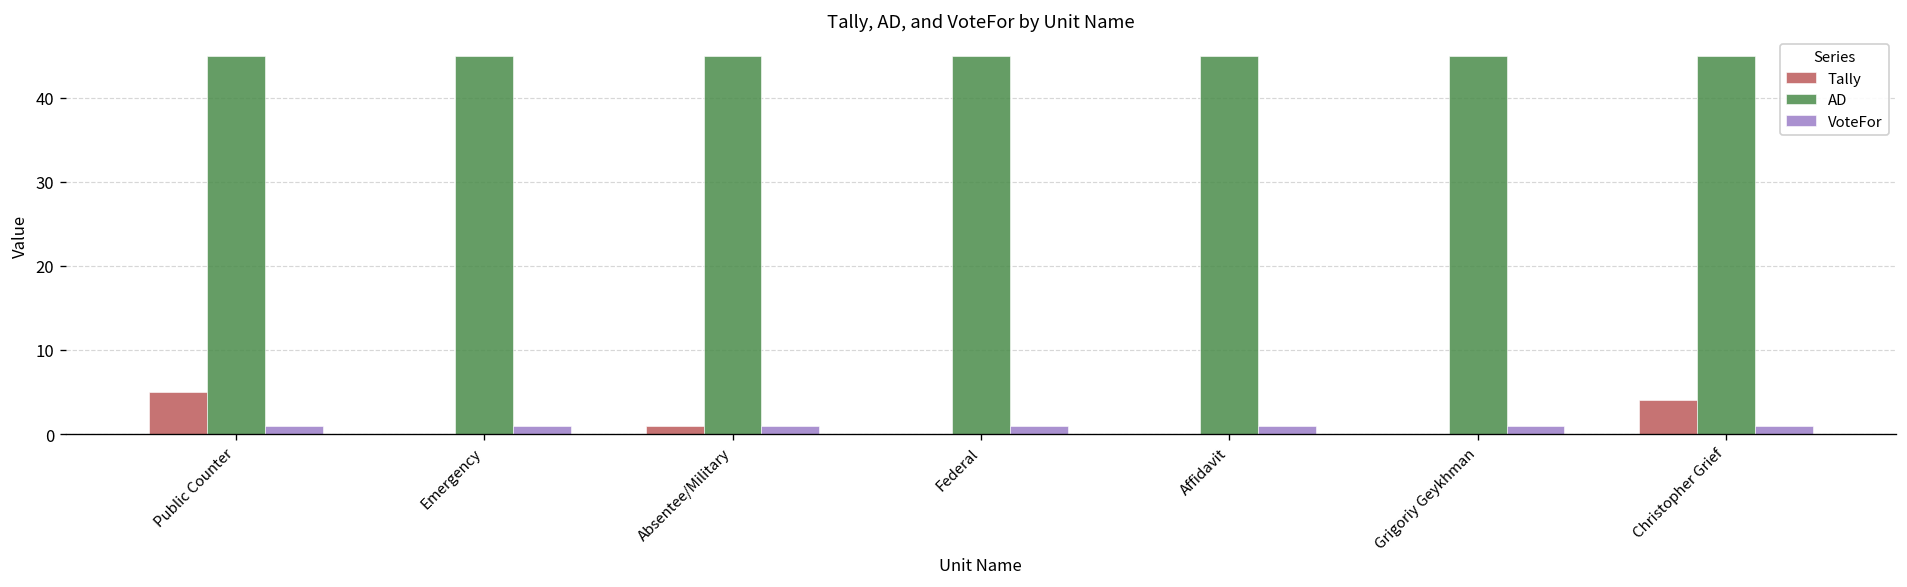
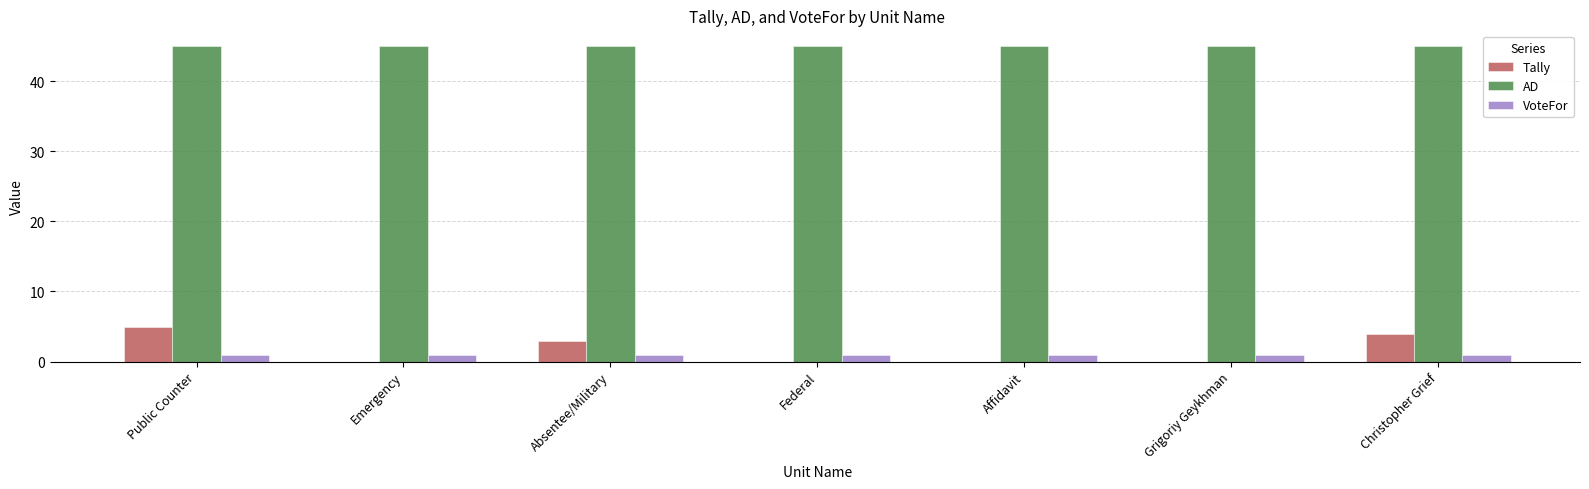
Tally, Absentee/Military: 1 -> 3
